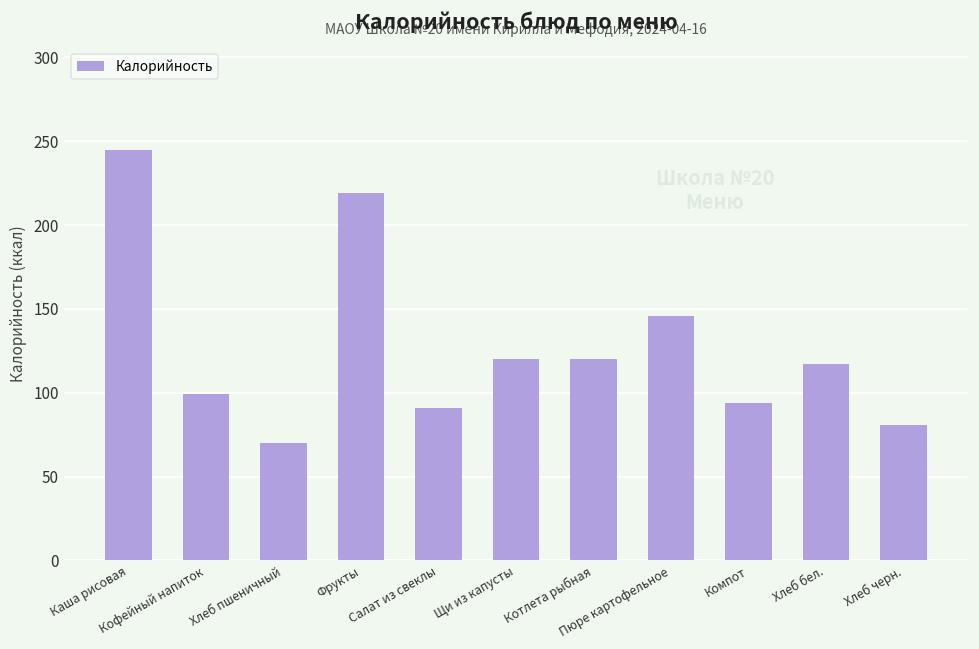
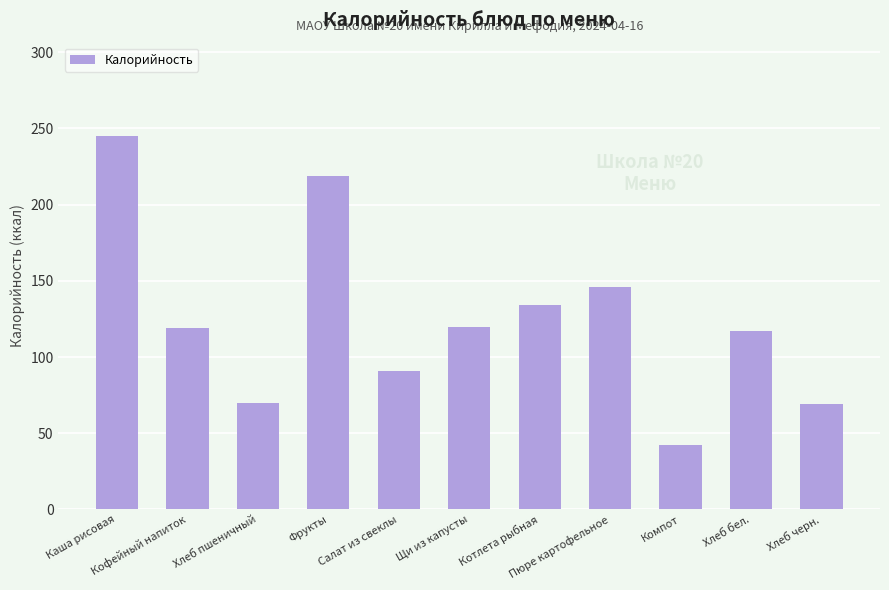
Кофейный напиток: 99 -> 119
Котлета рыбная: 120 -> 134
Компот: 94 -> 42
Хлеб черн.: 81 -> 69
